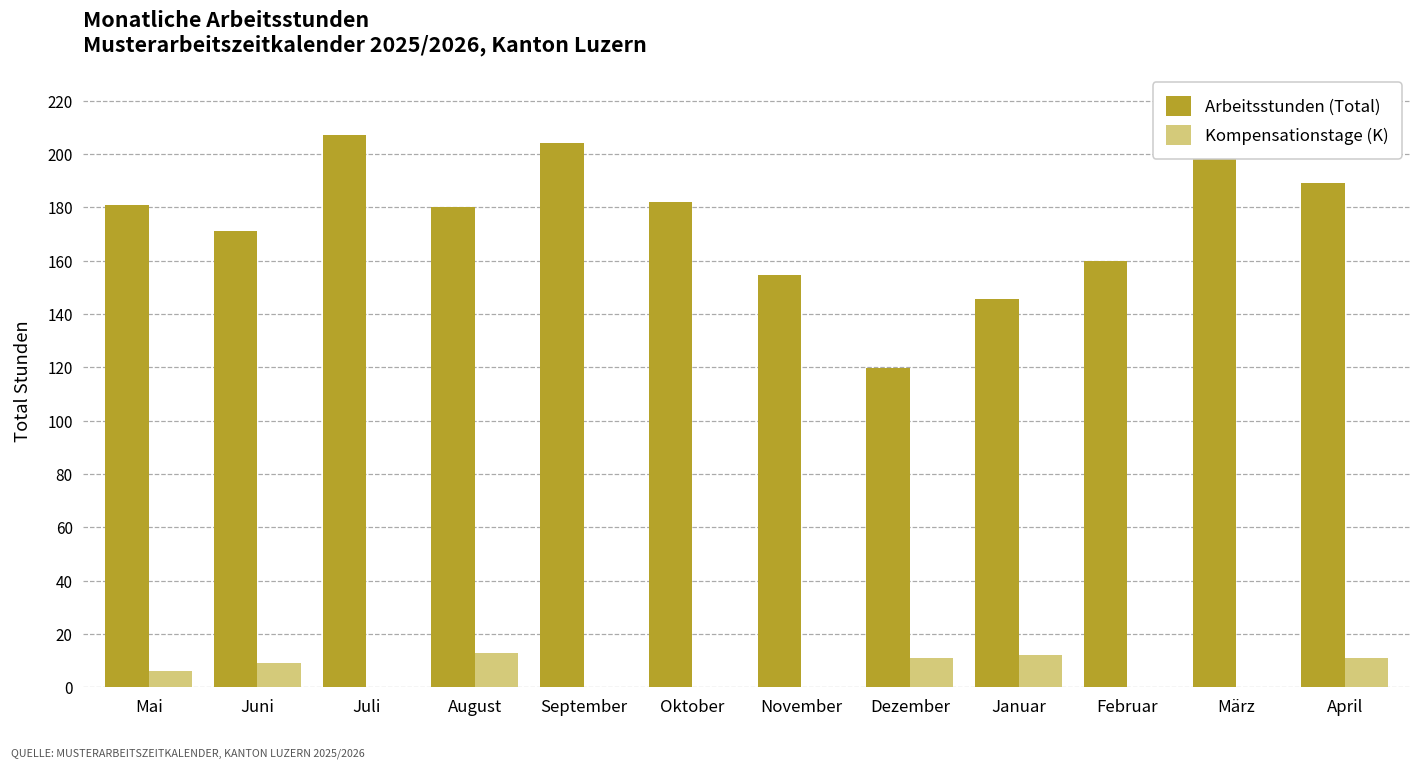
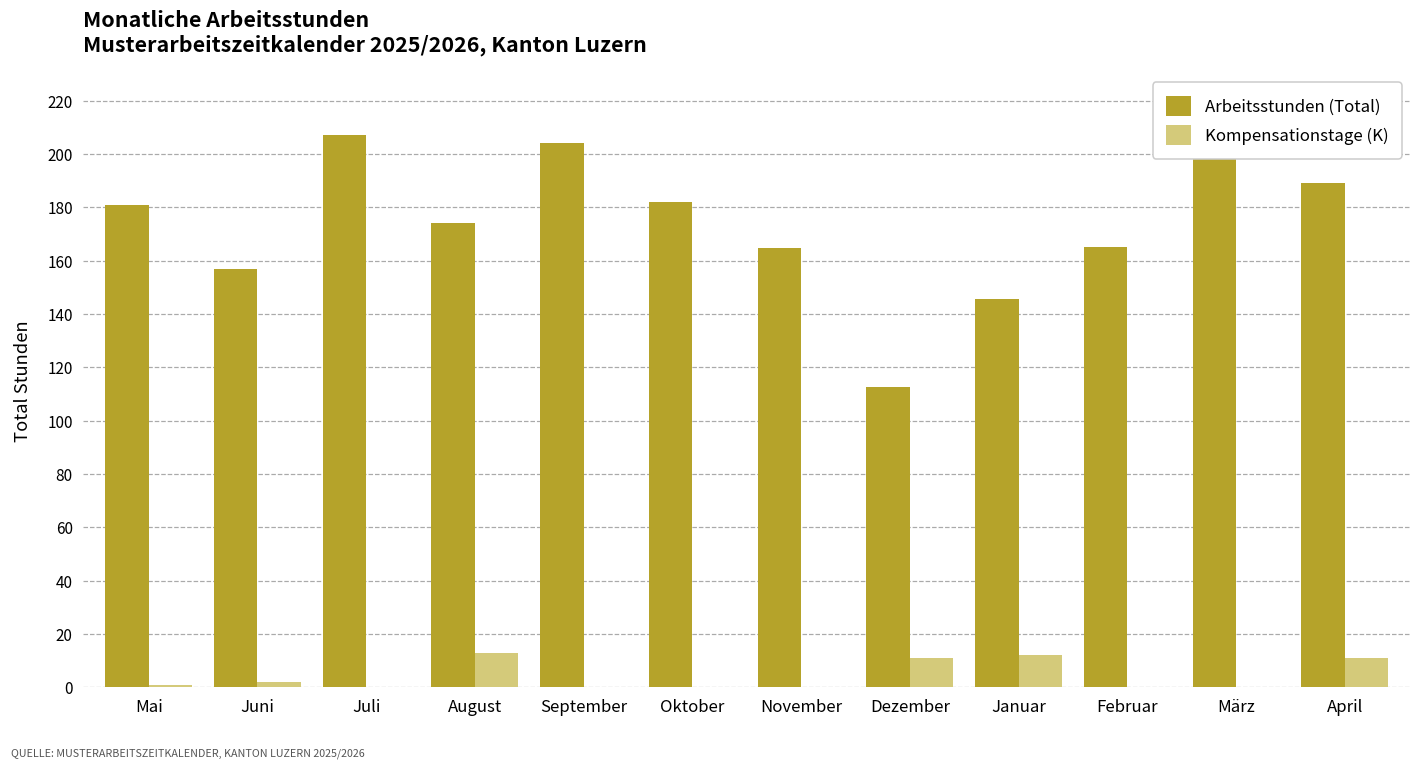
Kompensationstage (K), Mai: 6 -> 1
Arbeitsstunden (Total), Juni: 171 -> 157
Kompensationstage (K), Juni: 9 -> 2
Arbeitsstunden (Total), August: 180 -> 174
Arbeitsstunden (Total), November: 155 -> 165
Arbeitsstunden (Total), Dezember: 120 -> 113
Arbeitsstunden (Total), Februar: 160 -> 165
